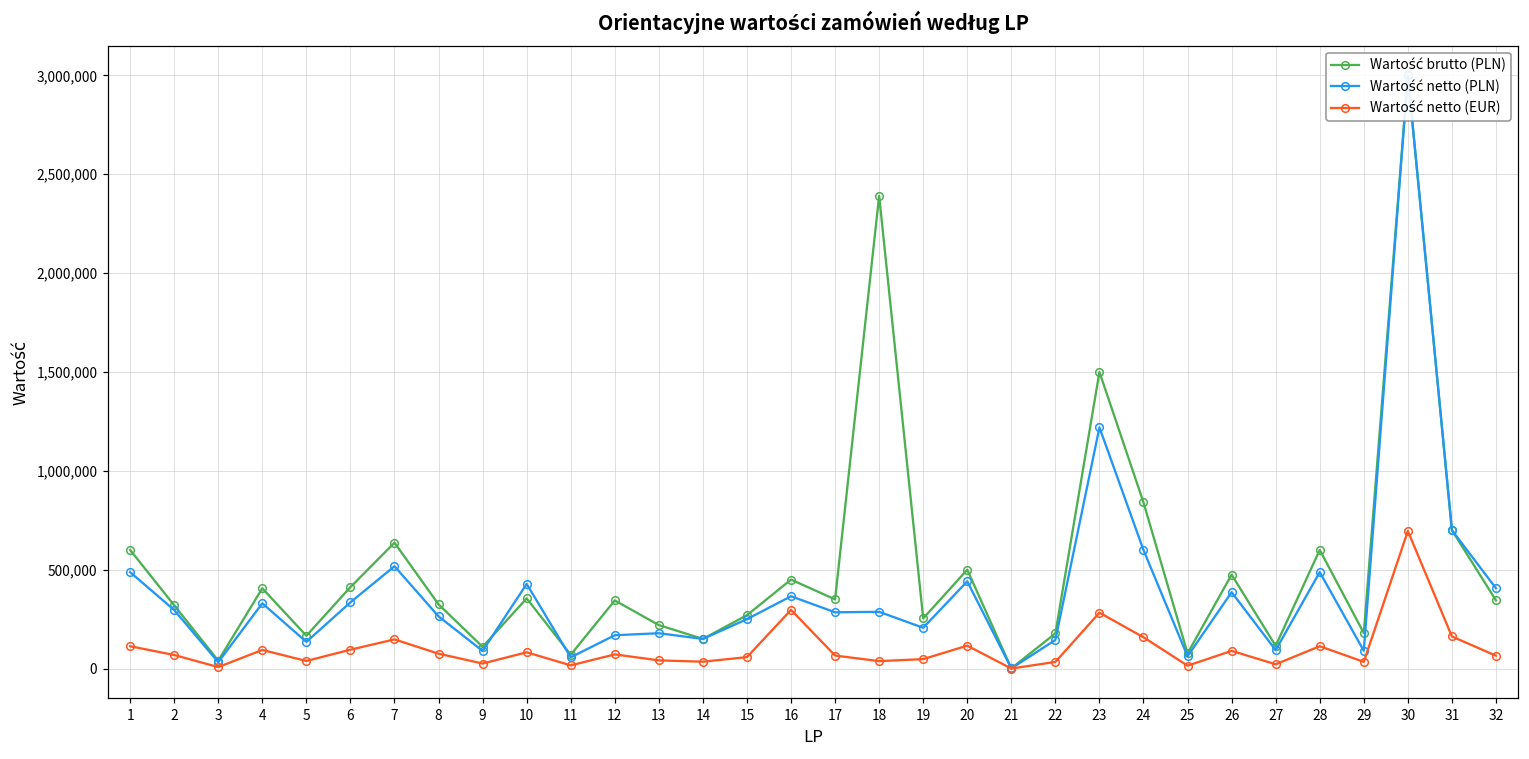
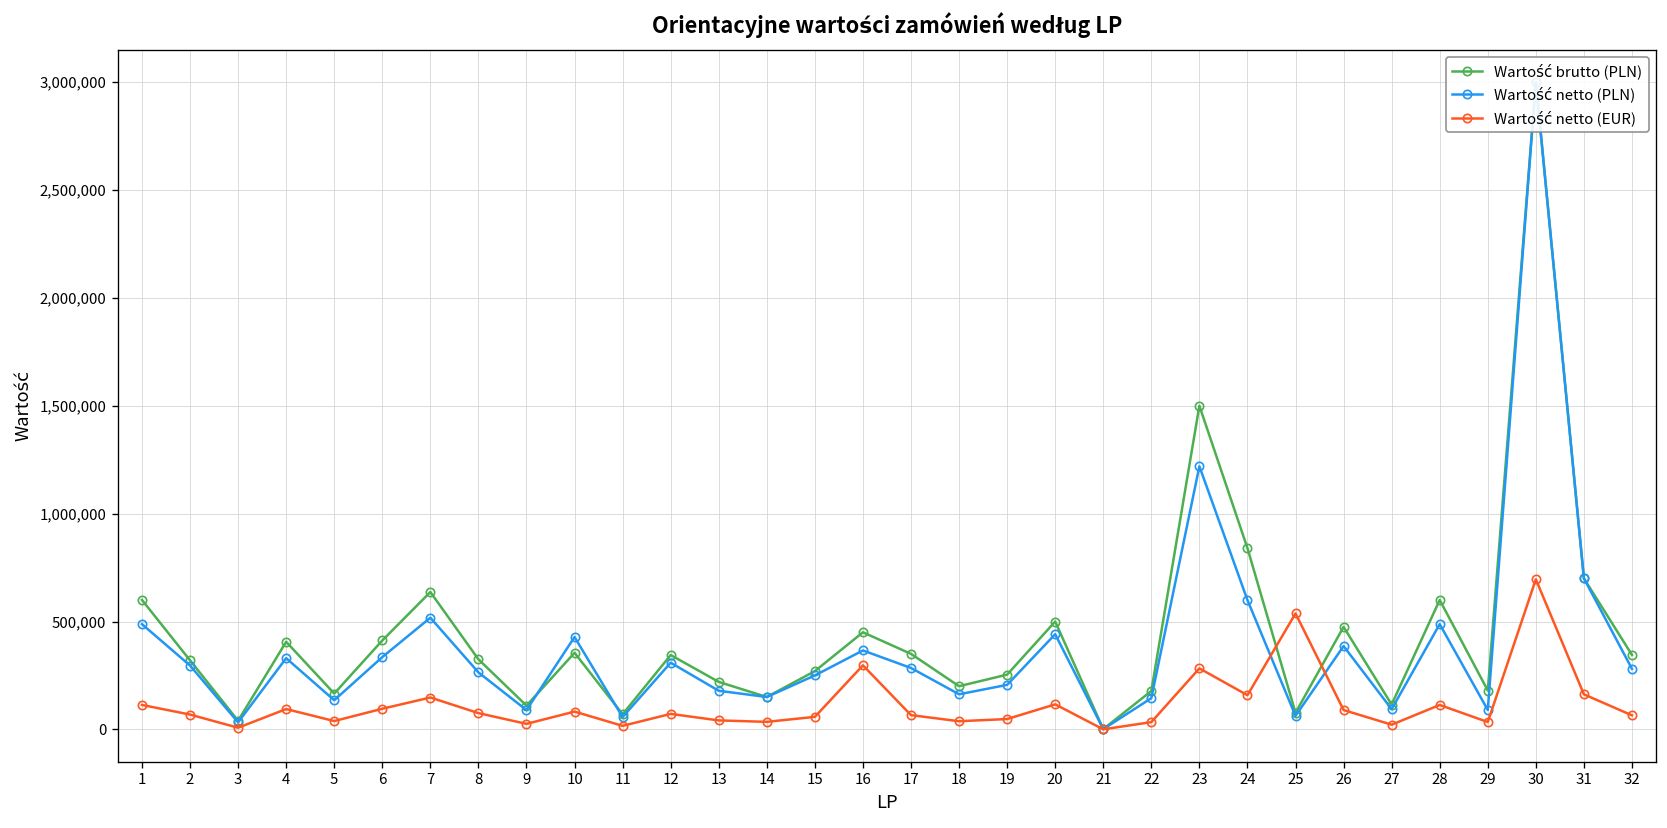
Wartość netto (PLN), 12: 170,000 -> 310,000
Wartość brutto (PLN), 18: 2,390,000 -> 200,000
Wartość netto (PLN), 18: 290,000 -> 160,000
Wartość netto (EUR), 25: 10,000 -> 540,000
Wartość netto (PLN), 32: 410,000 -> 280,000
